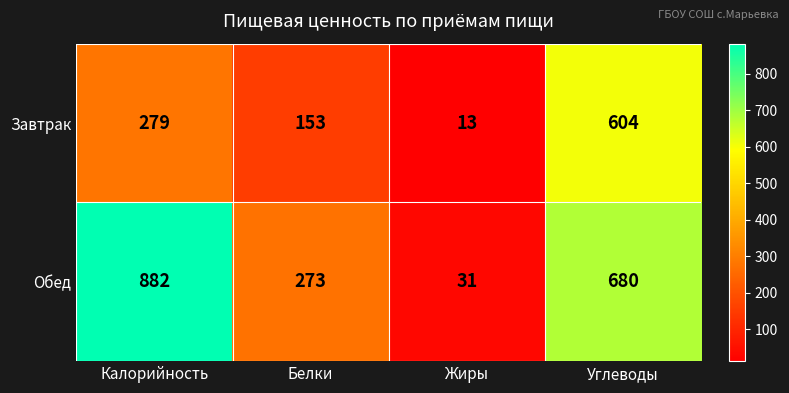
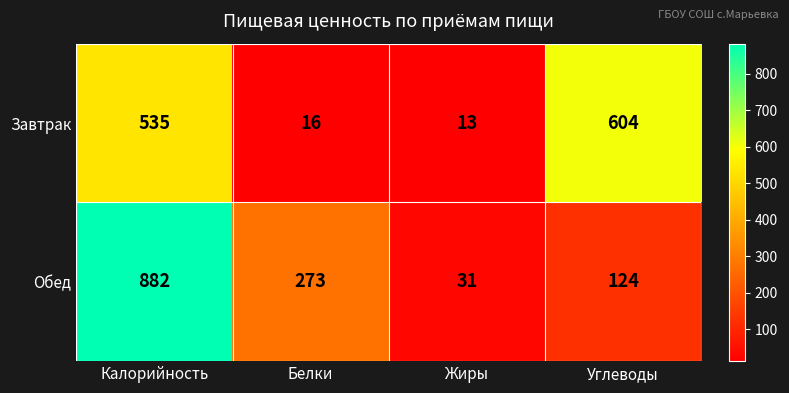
Завтрак, Калорийность: 279 -> 535
Завтрак, Белки: 153 -> 16
Обед, Углеводы: 680 -> 124
